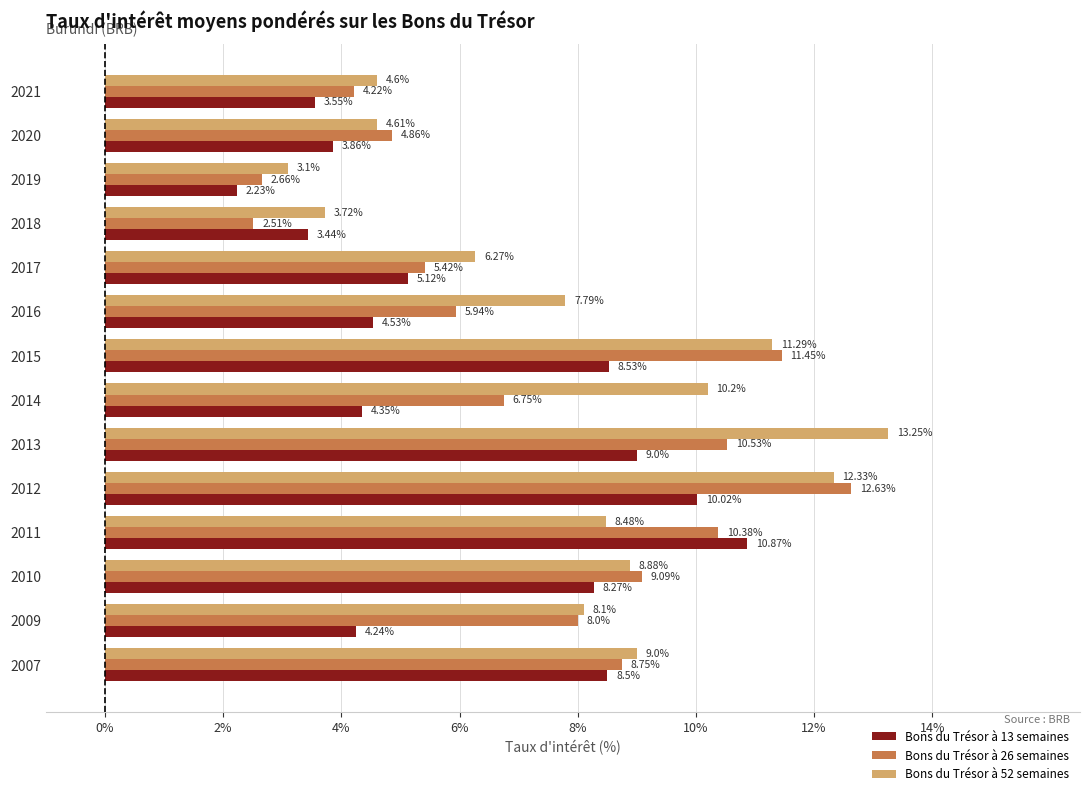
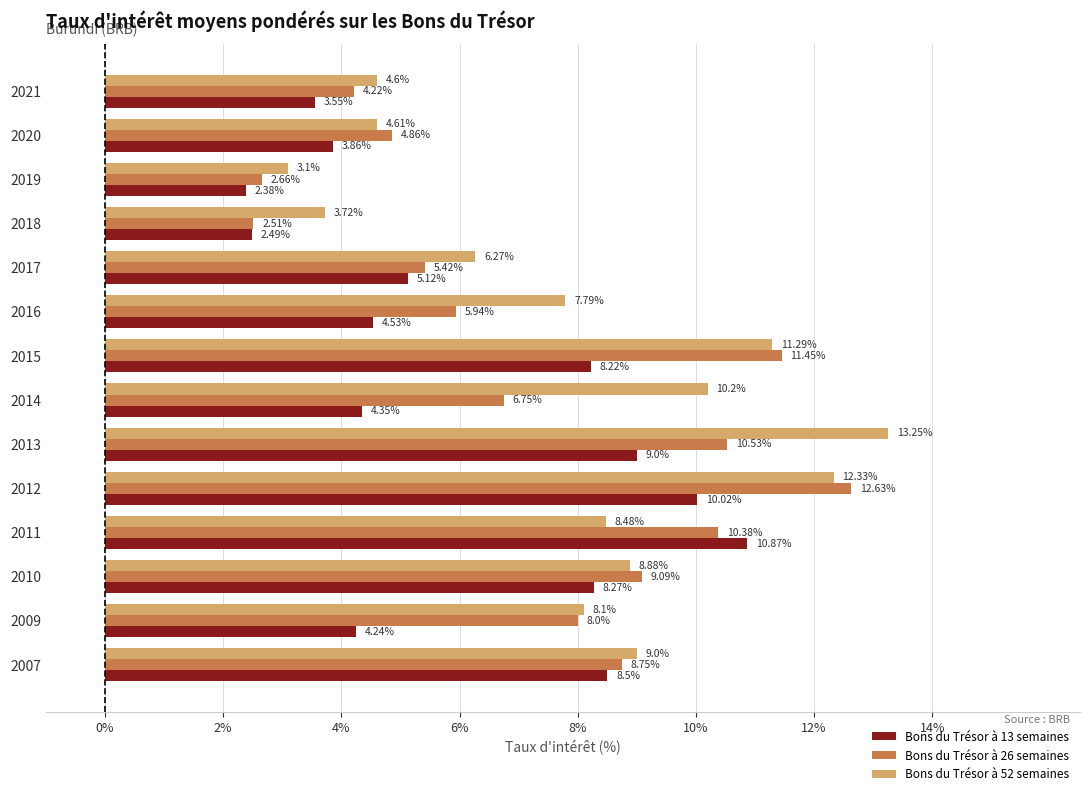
Bons du Trésor à 13 semaines, 2019: 2.23% -> 2.38%
Bons du Trésor à 13 semaines, 2018: 3.44% -> 2.49%
Bons du Trésor à 13 semaines, 2015: 8.53% -> 8.22%
